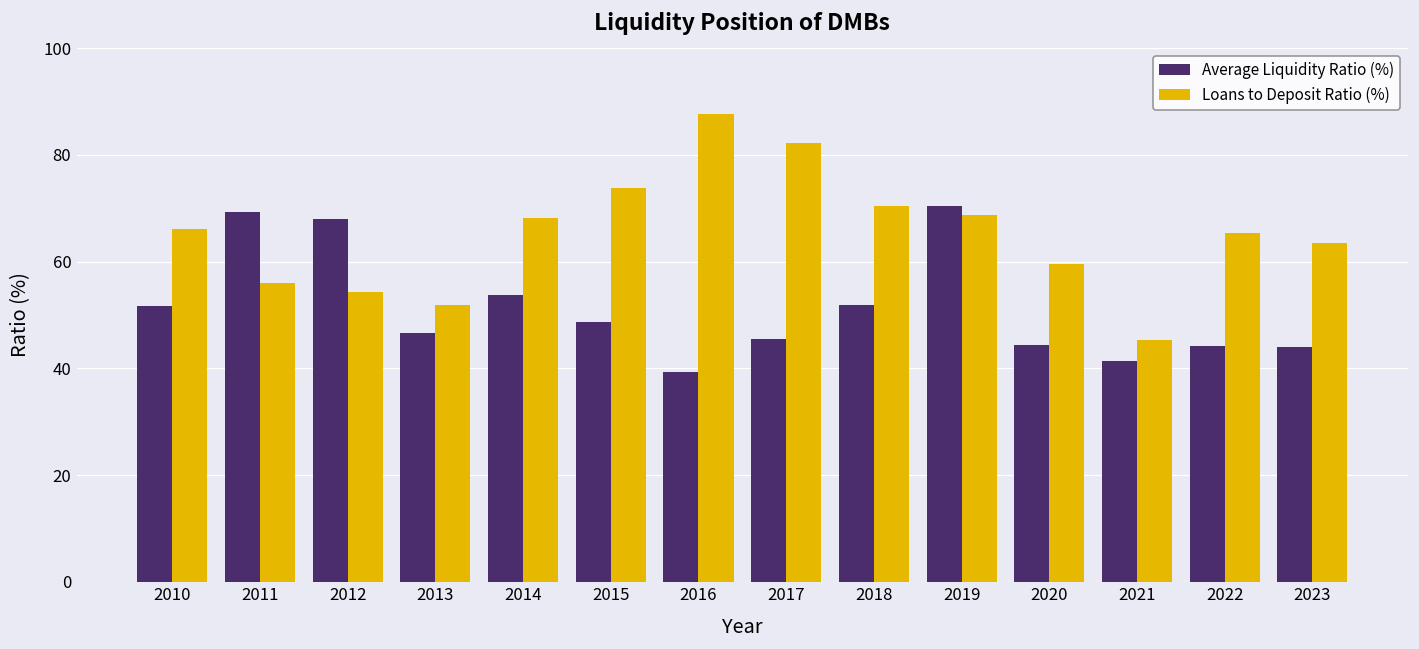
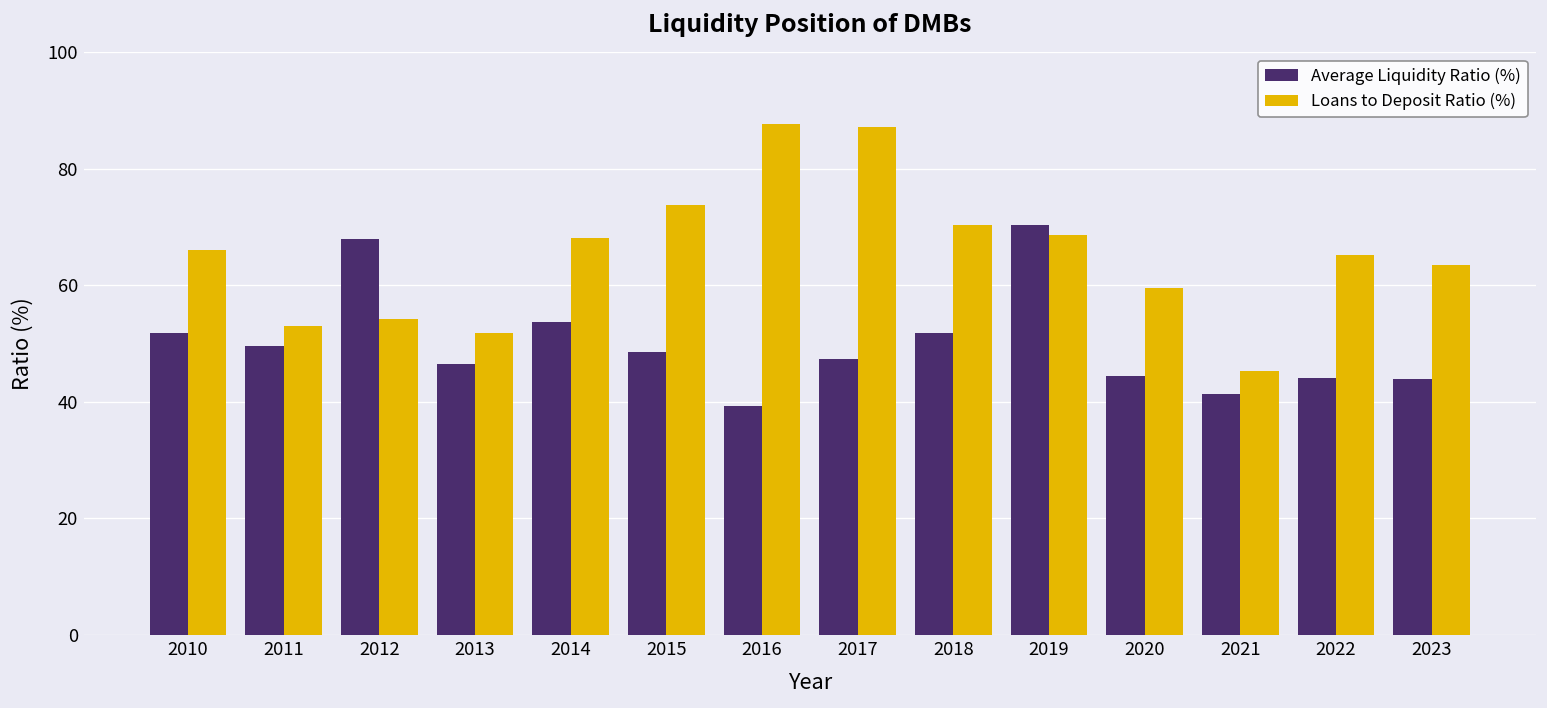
Average Liquidity Ratio (%), 2011: 69 -> 50
Loans to Deposit Ratio (%), 2011: 56 -> 53
Average Liquidity Ratio (%), 2017: 46 -> 47
Loans to Deposit Ratio (%), 2017: 82 -> 87
